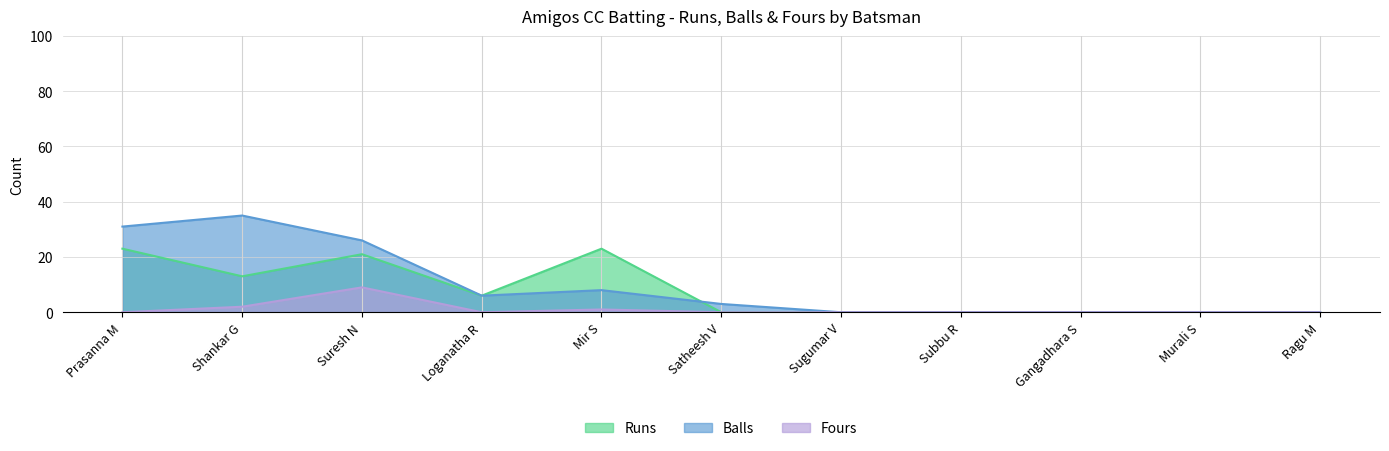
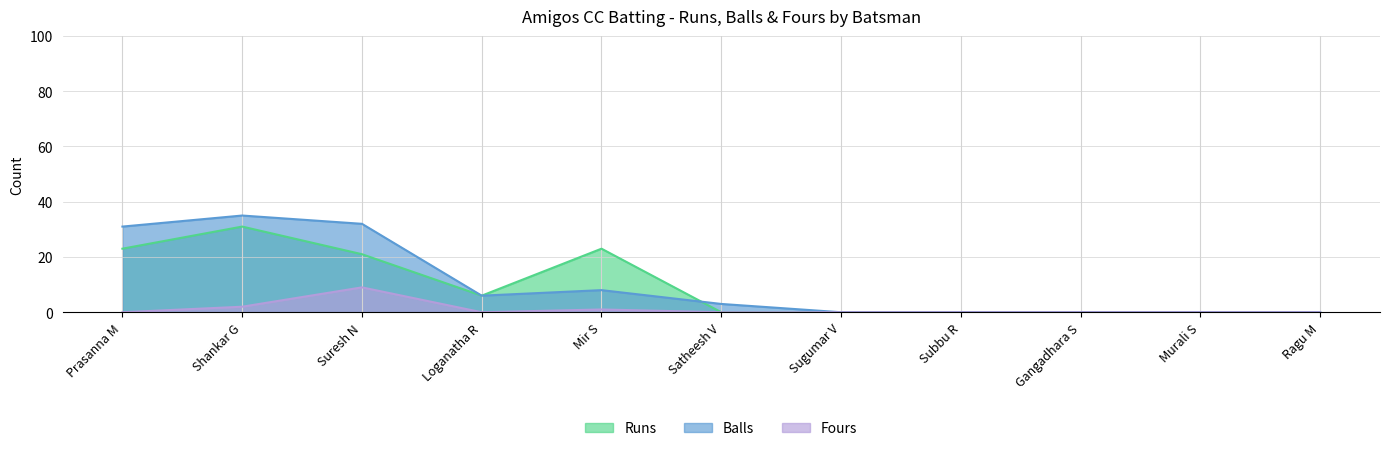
Runs, Shankar G: 13 -> 31
Balls, Suresh N: 26 -> 32
